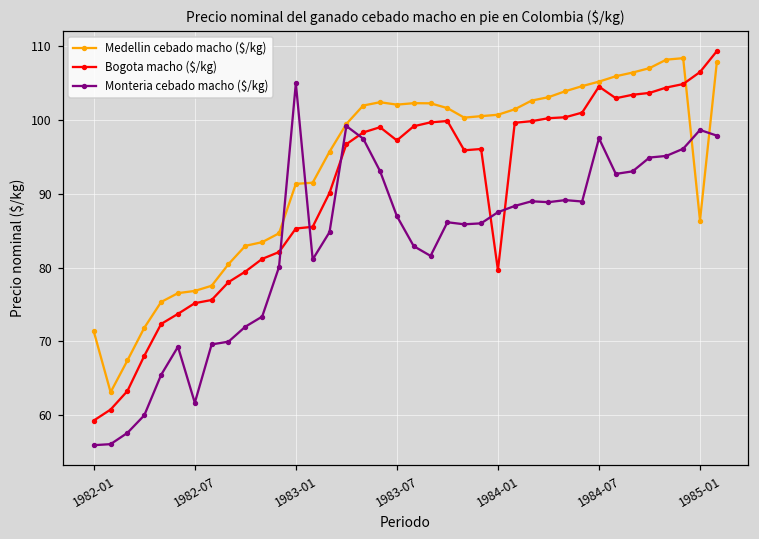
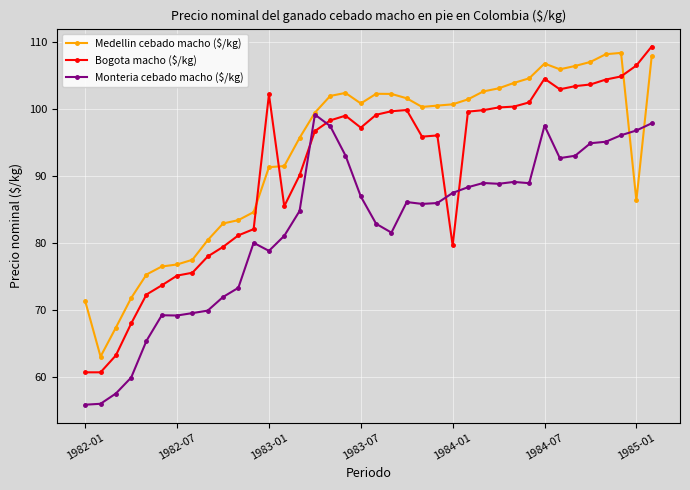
Bogota macho ($/kg), 1982-01: 59 -> 61
Monteria cebado macho ($/kg), 1982-07: 62 -> 69
Bogota macho ($/kg), 1983-01: 85 -> 102
Monteria cebado macho ($/kg), 1983-01: 105 -> 79
Medellin cebado macho ($/kg), 1983-07: 102 -> 101
Medellin cebado macho ($/kg), 1984-07: 105 -> 107
Monteria cebado macho ($/kg), 1985-01: 99 -> 97
